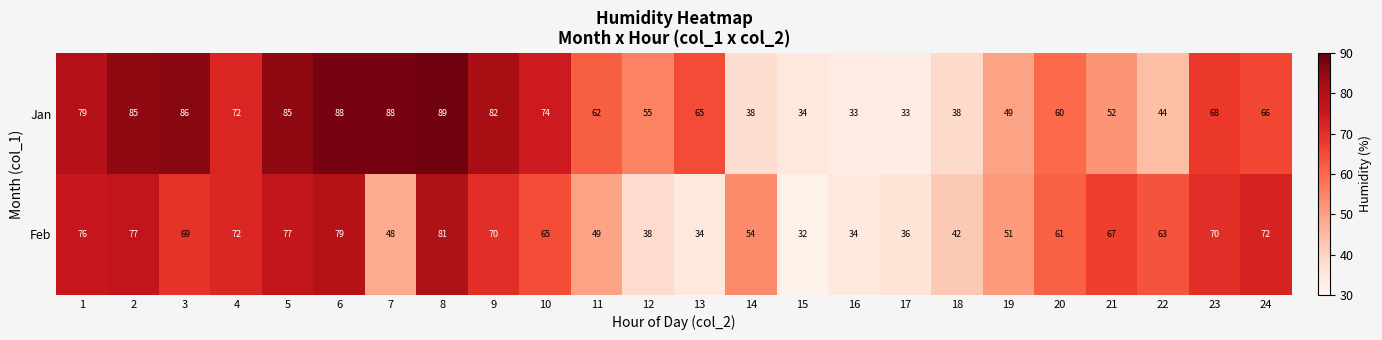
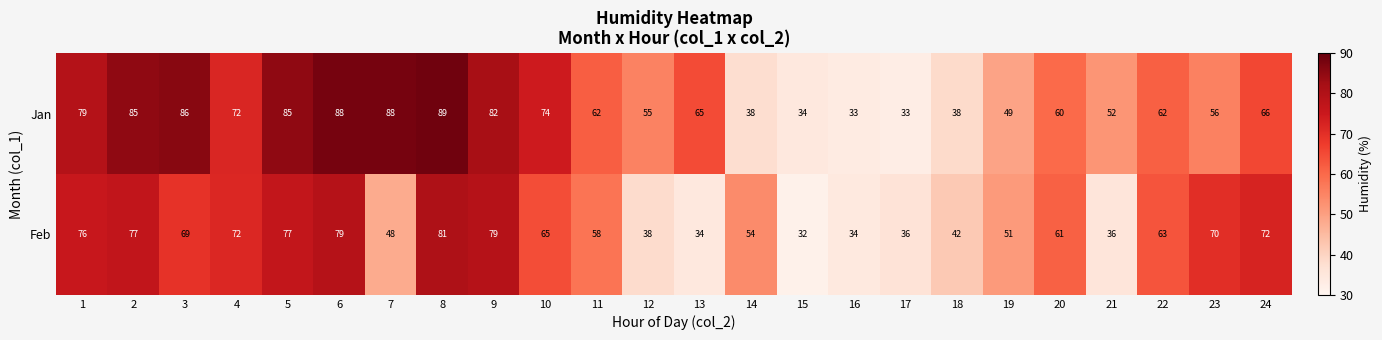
Jan, 22: 44 -> 62
Jan, 23: 68 -> 56
Feb, 9: 70 -> 79
Feb, 11: 49 -> 58
Feb, 21: 67 -> 36
